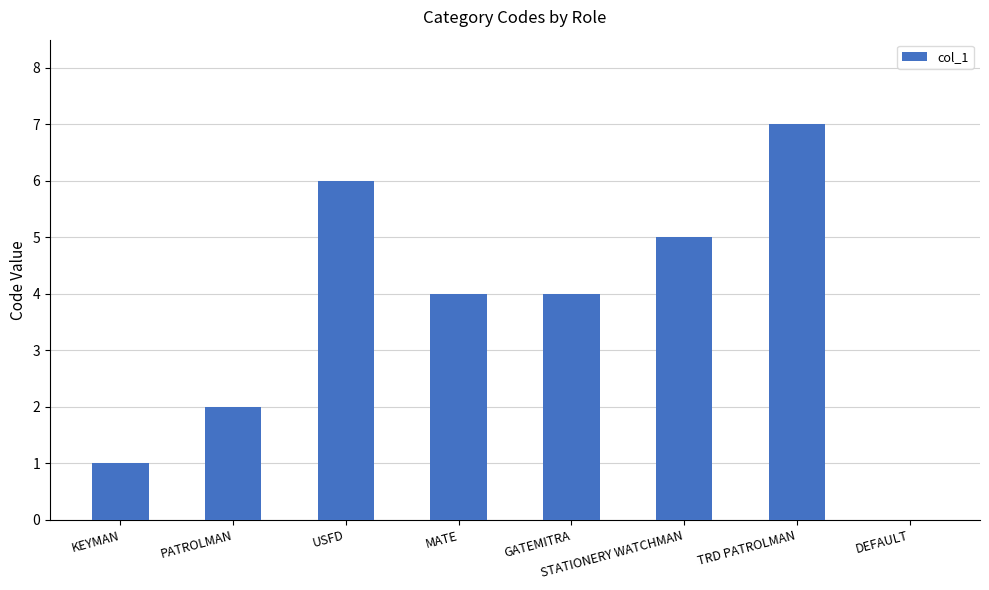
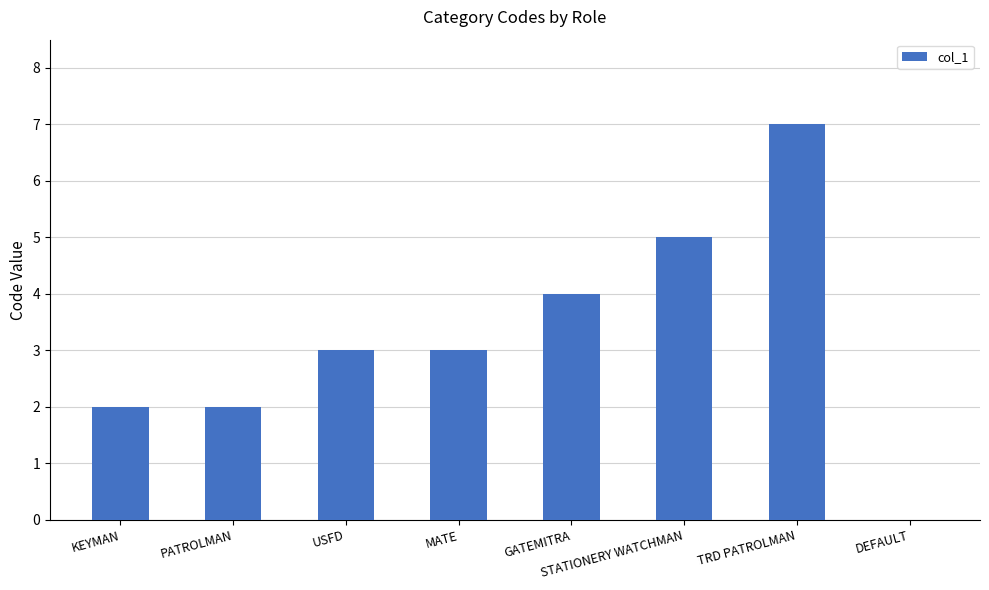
KEYMAN: 1 -> 2
USFD: 6 -> 3
MATE: 4 -> 3
